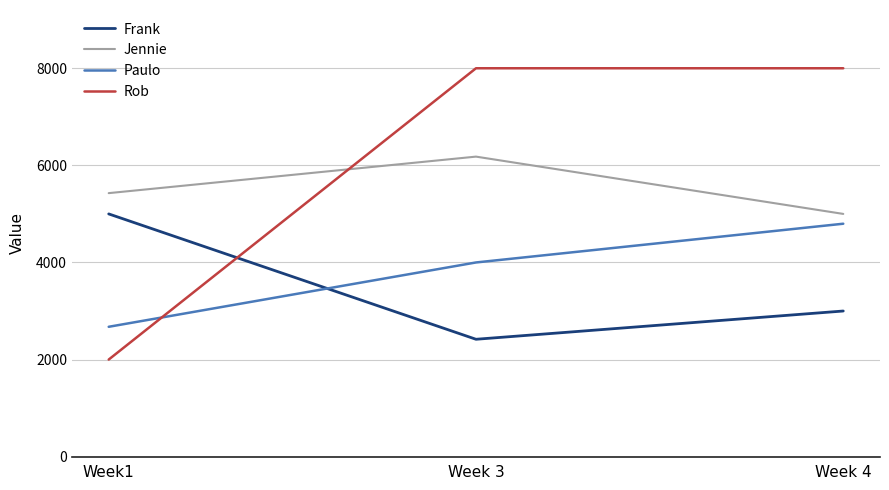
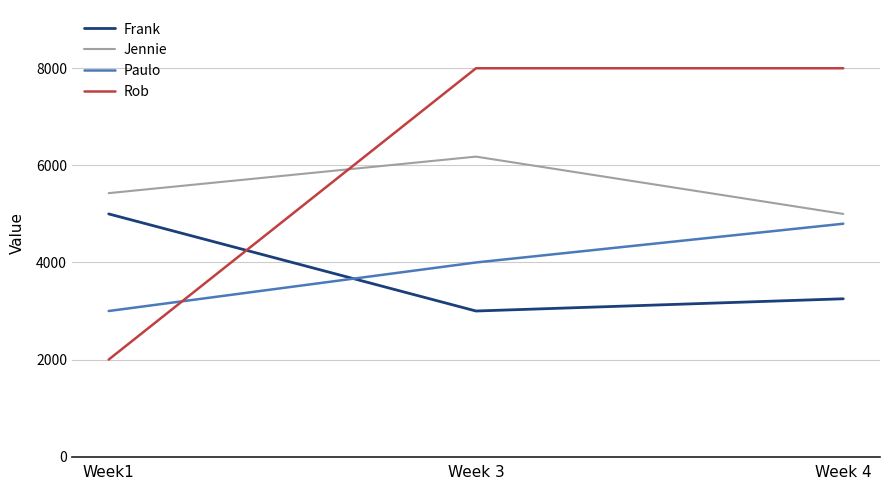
Paulo, Week1: 2700 -> 3000
Frank, Week 3: 2400 -> 3000
Frank, Week 4: 3000 -> 3300
